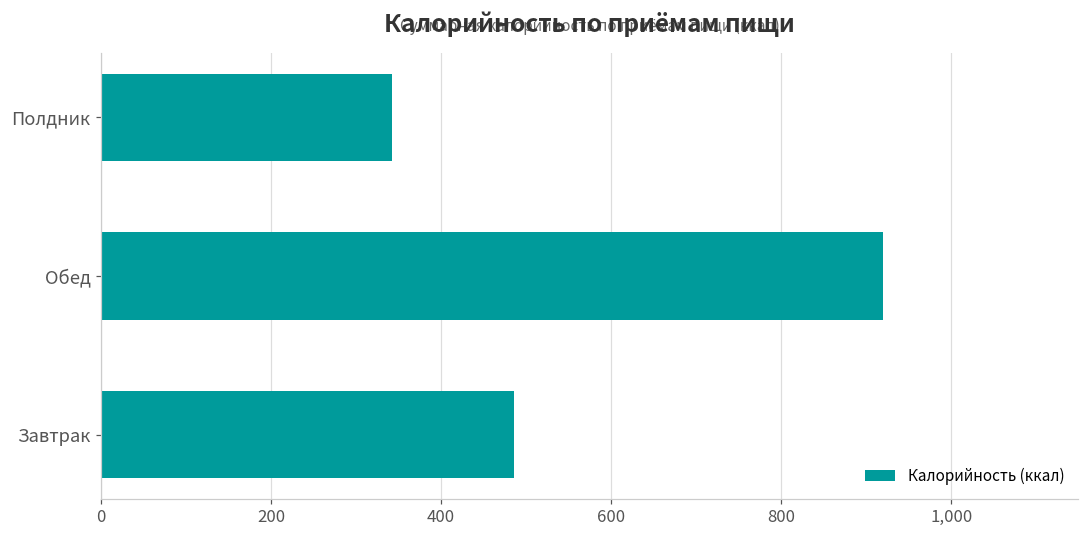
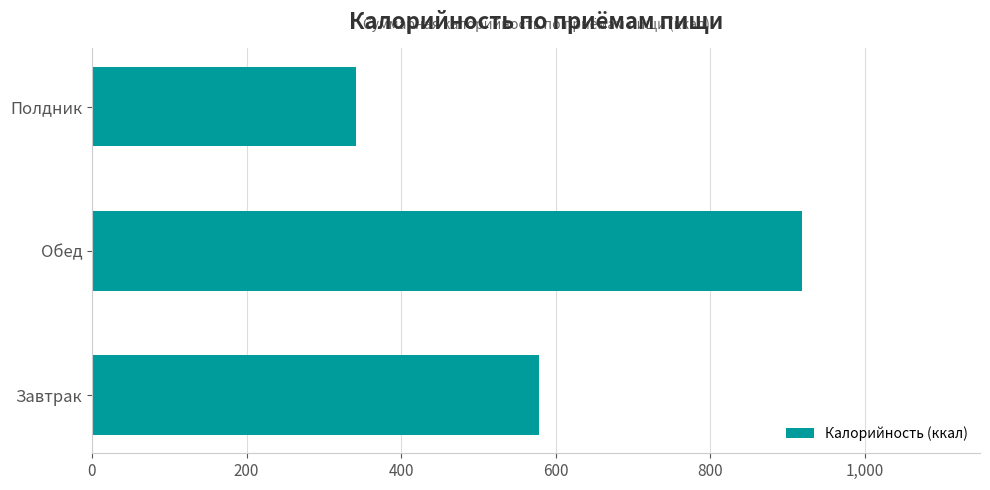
Завтрак: 490 -> 580
